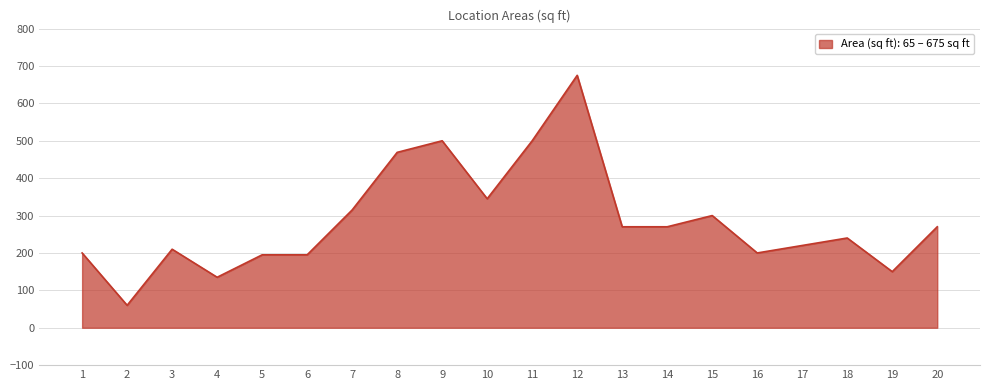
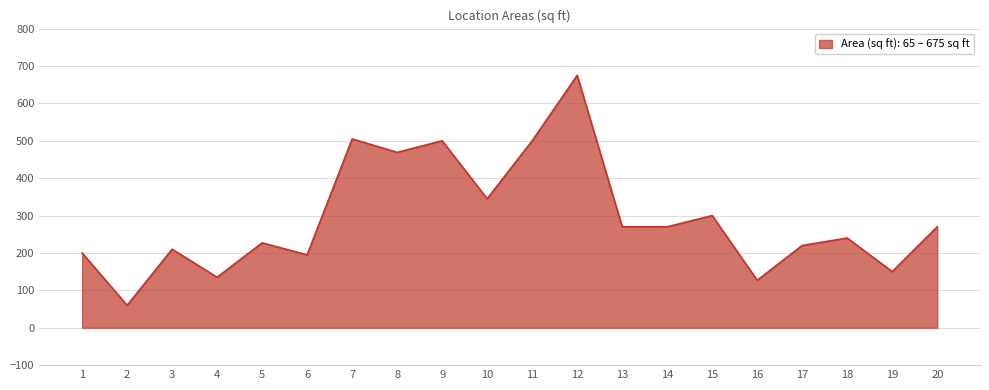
5: 200 -> 230
7: 320 -> 510
16: 200 -> 130
